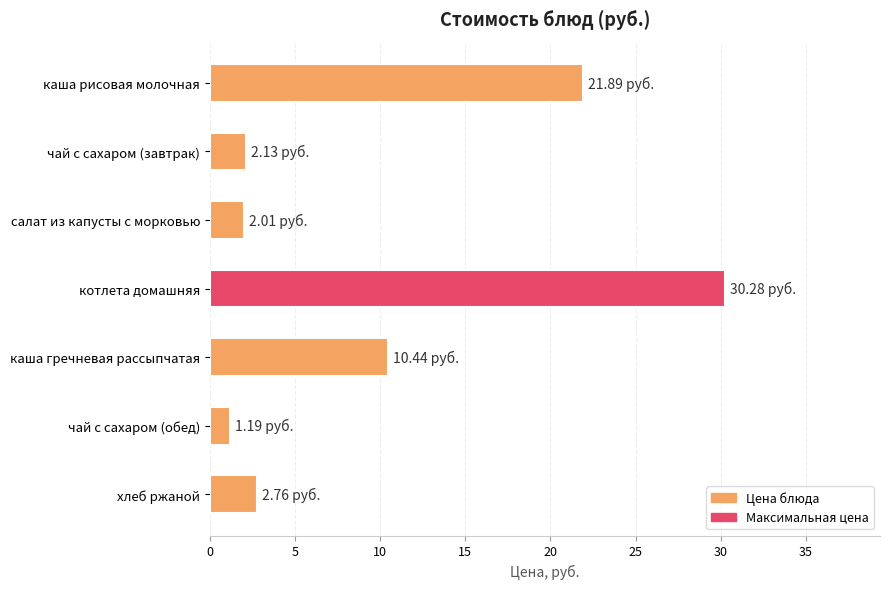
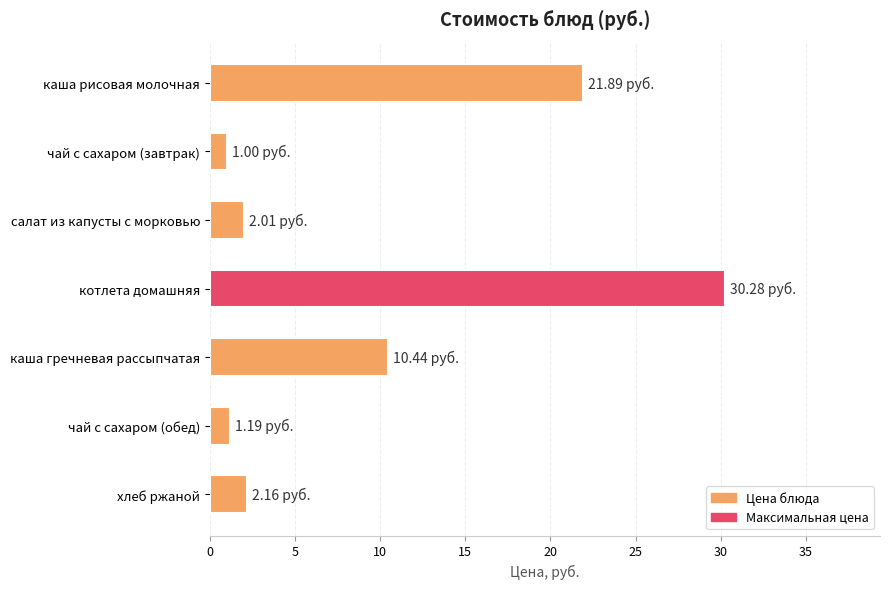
чай с сахаром (завтрак): 2.13 -> 1.00
хлеб ржаной: 2.76 -> 2.16
